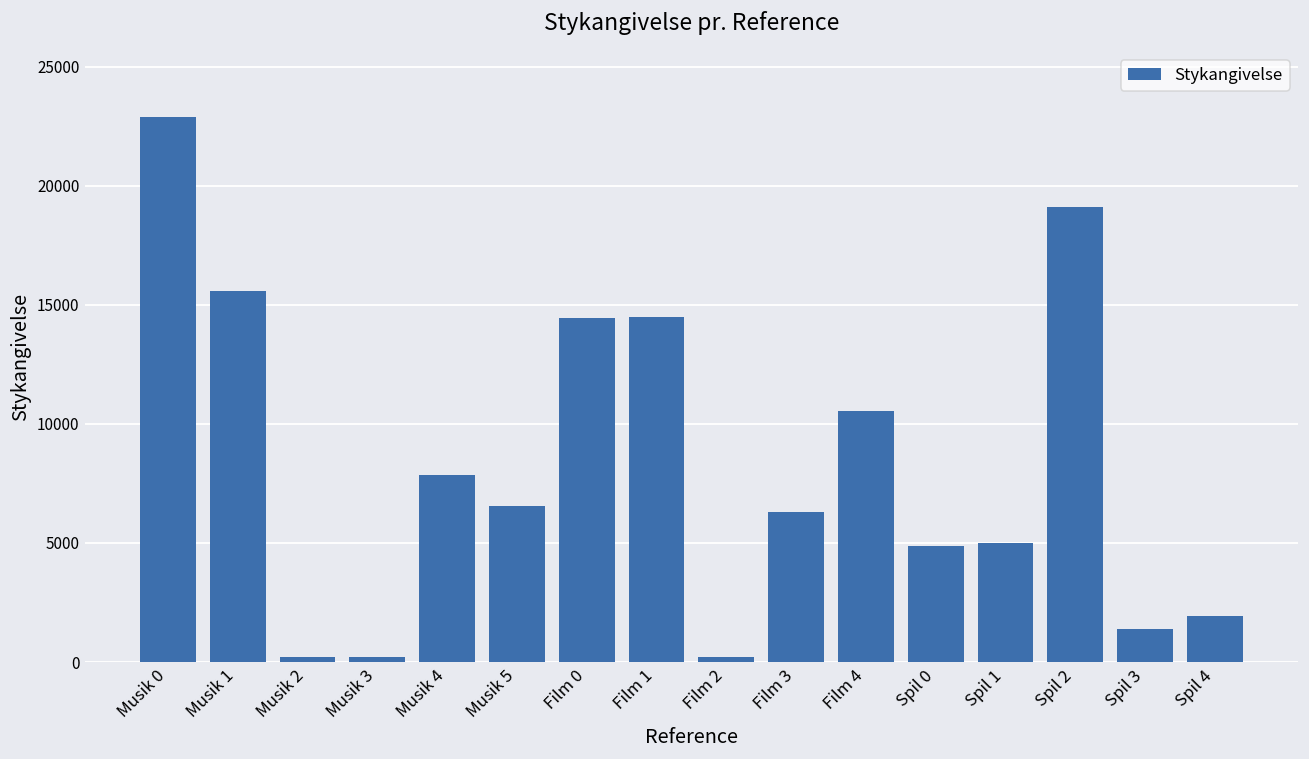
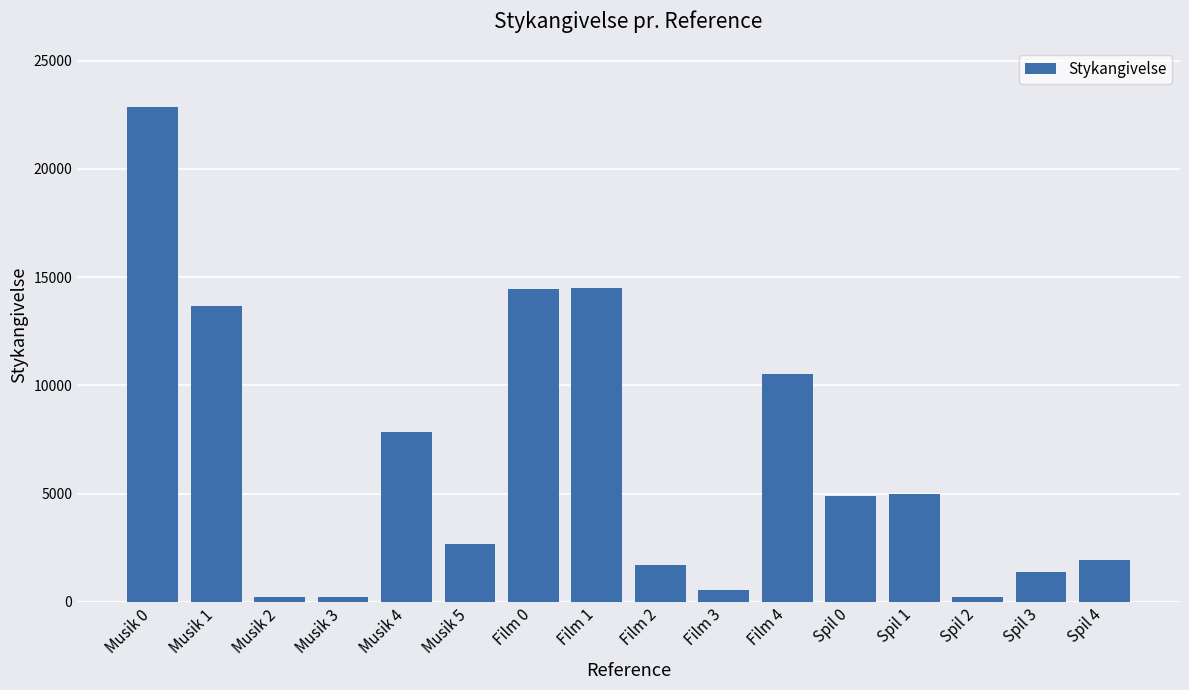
Musik 1: 15600 -> 13700
Musik 5: 6500 -> 2700
Film 2: 200 -> 1700
Film 3: 6300 -> 500
Spil 2: 19100 -> 200
